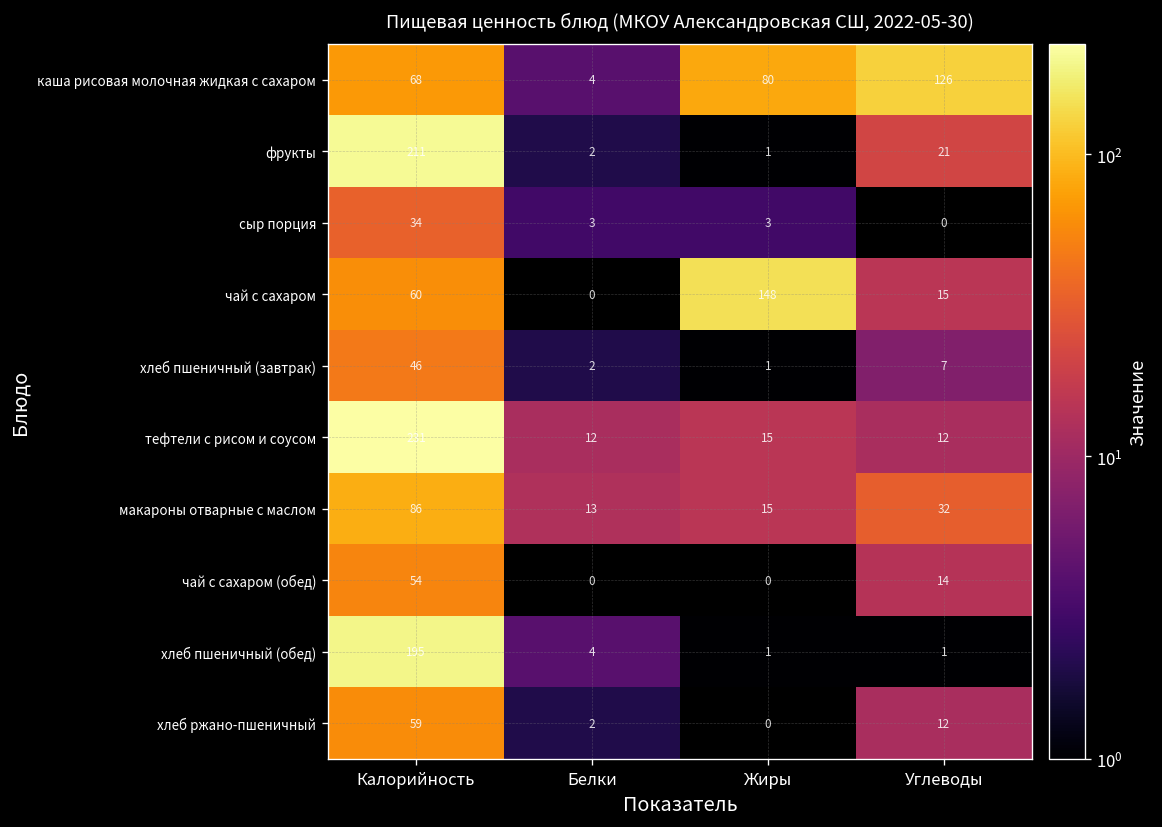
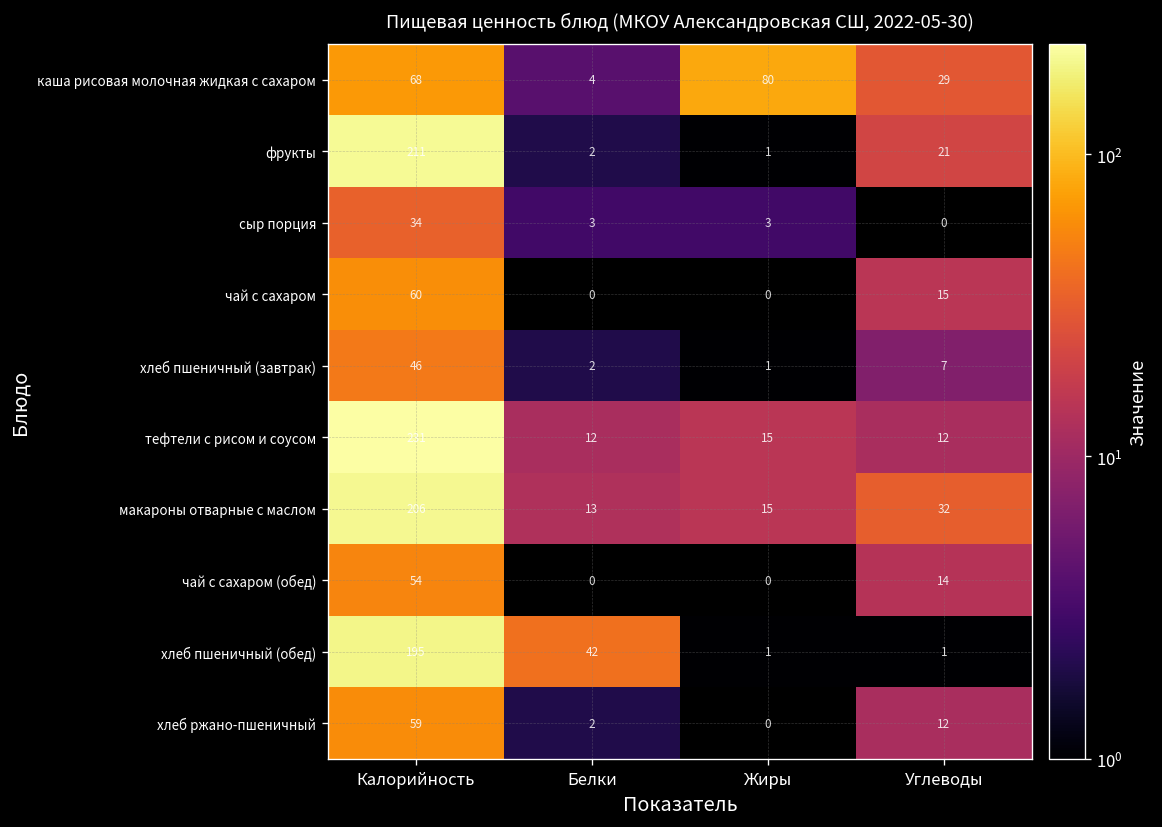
каша рисовая молочная жидкая с сахаром, Углеводы: 126 -> 29
чай с сахаром, Жиры: 148 -> 0
макароны отварные с маслом, Калорийность: 86 -> 206
хлеб пшеничный (обед), Белки: 4 -> 42
